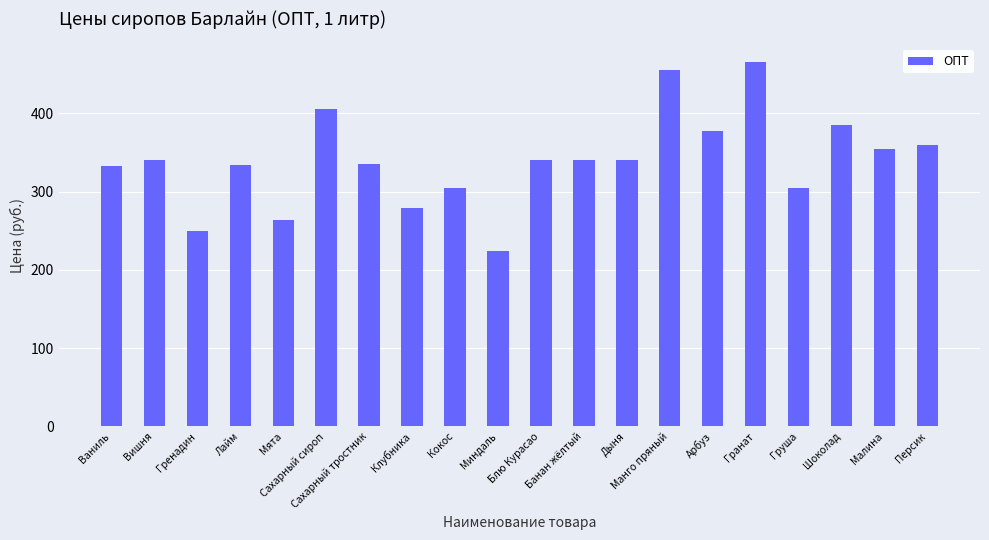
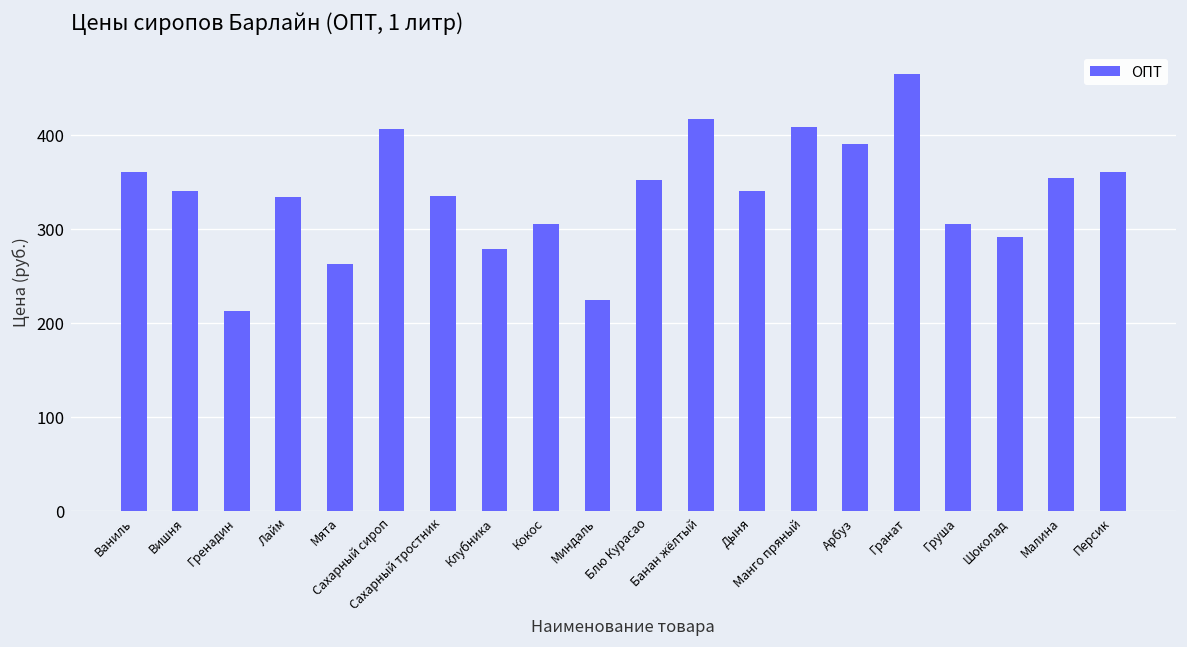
Ваниль: 330 -> 360
Гренадин: 250 -> 210
Блю Курасао: 340 -> 350
Банан жёлтый: 340 -> 420
Манго пряный: 460 -> 410
Арбуз: 380 -> 390
Шоколад: 390 -> 290
